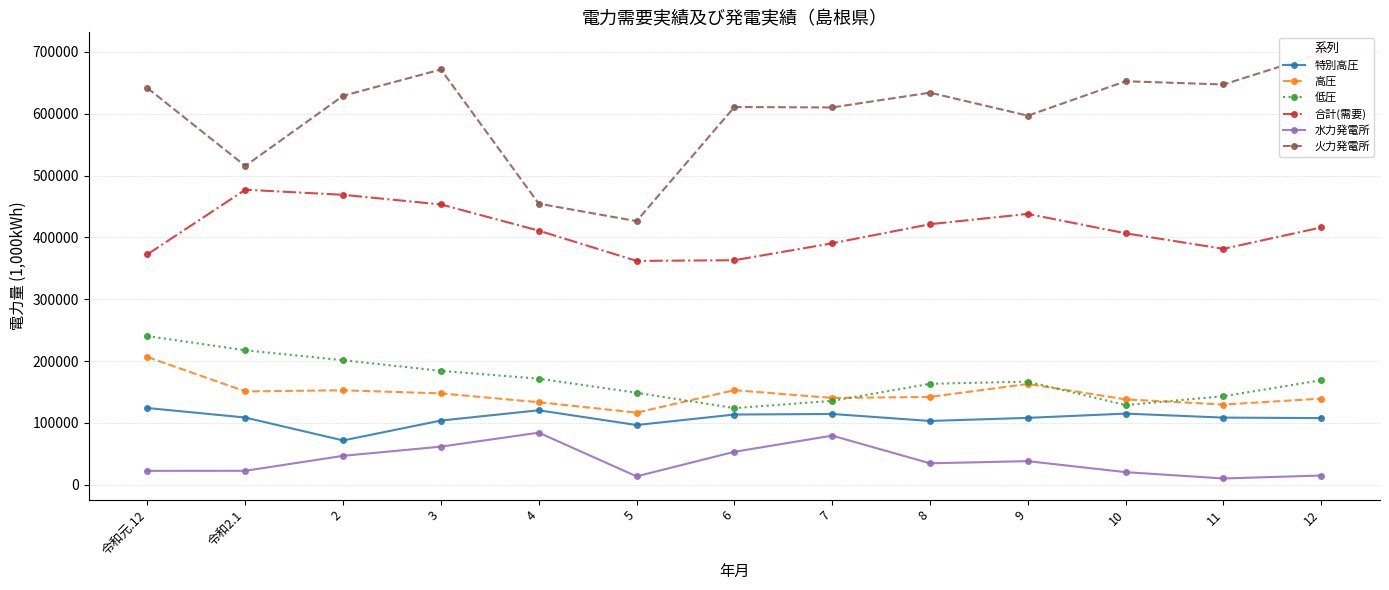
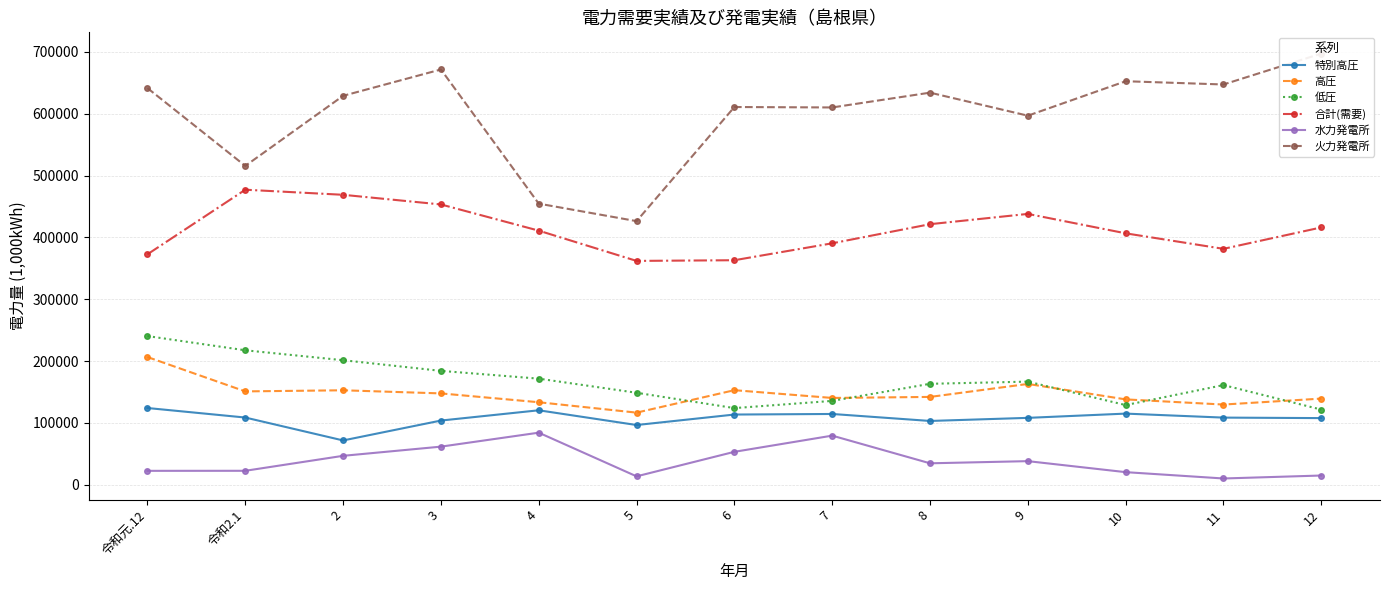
低圧, 11: 140000 -> 160000
低圧, 12: 170000 -> 120000
